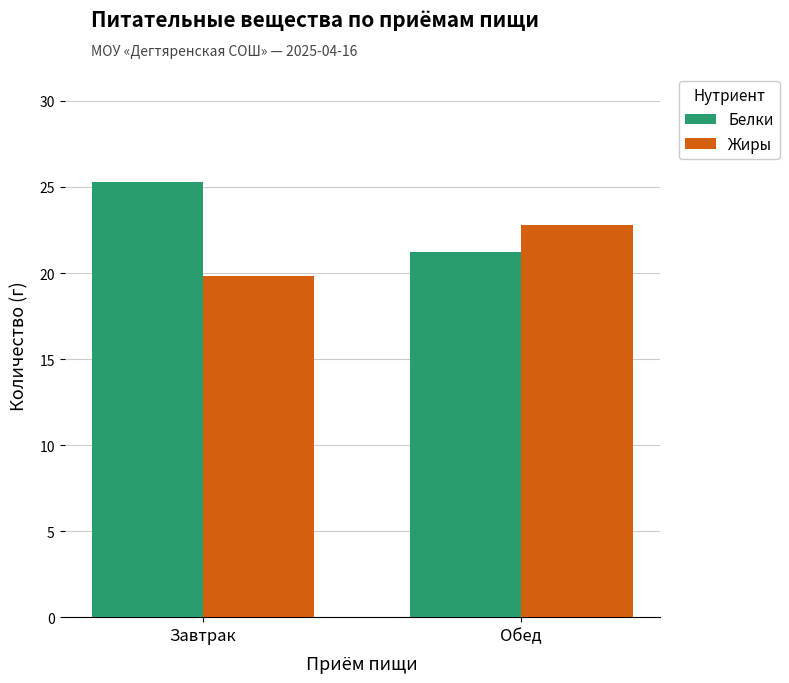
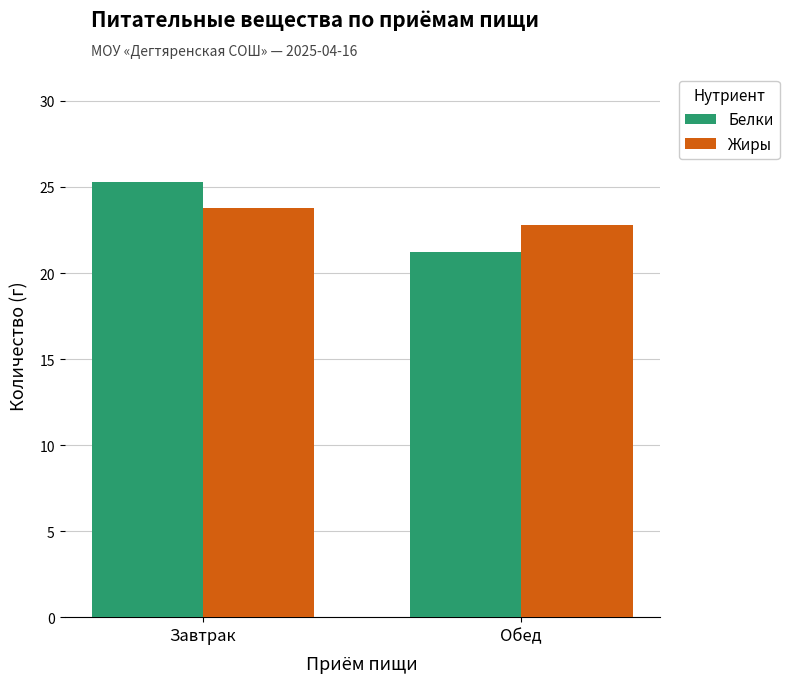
Жиры, Завтрак: 19.8 -> 23.8
